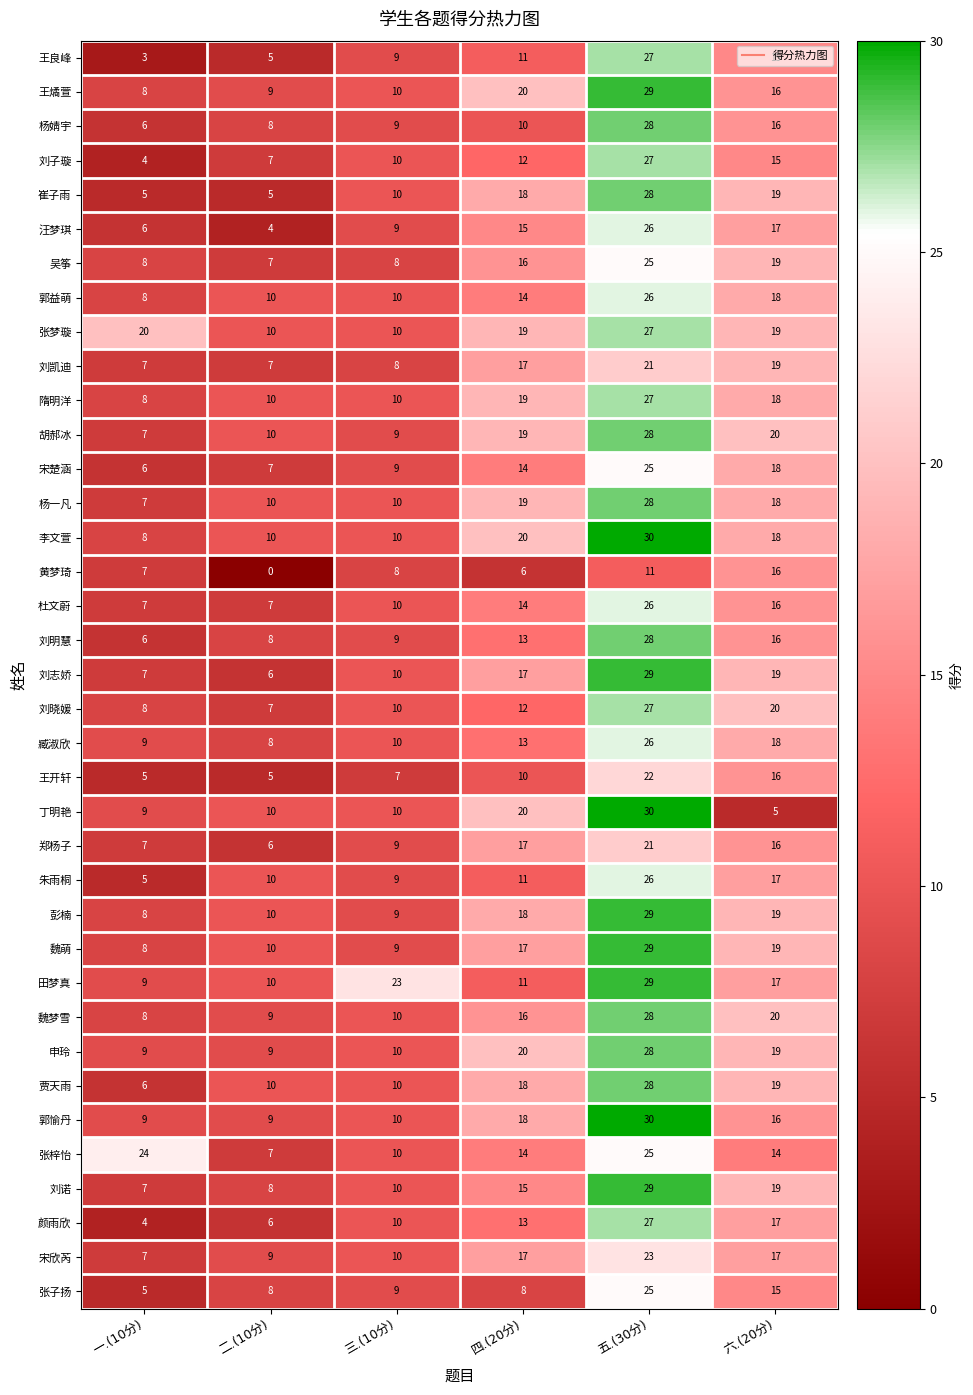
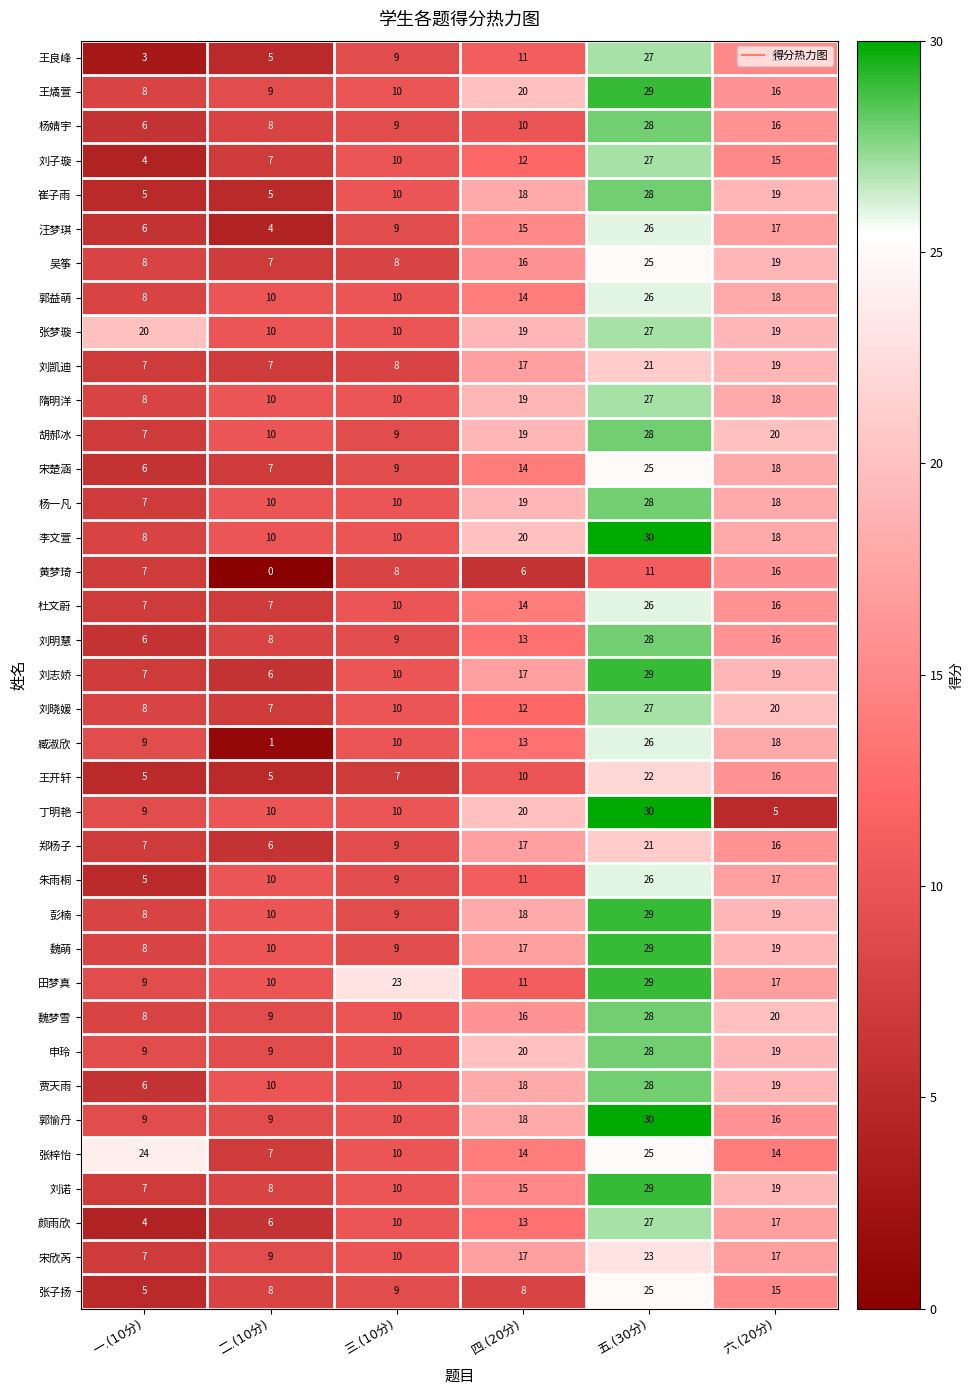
臧淑欣, 二.(10分): 8 -> 1
